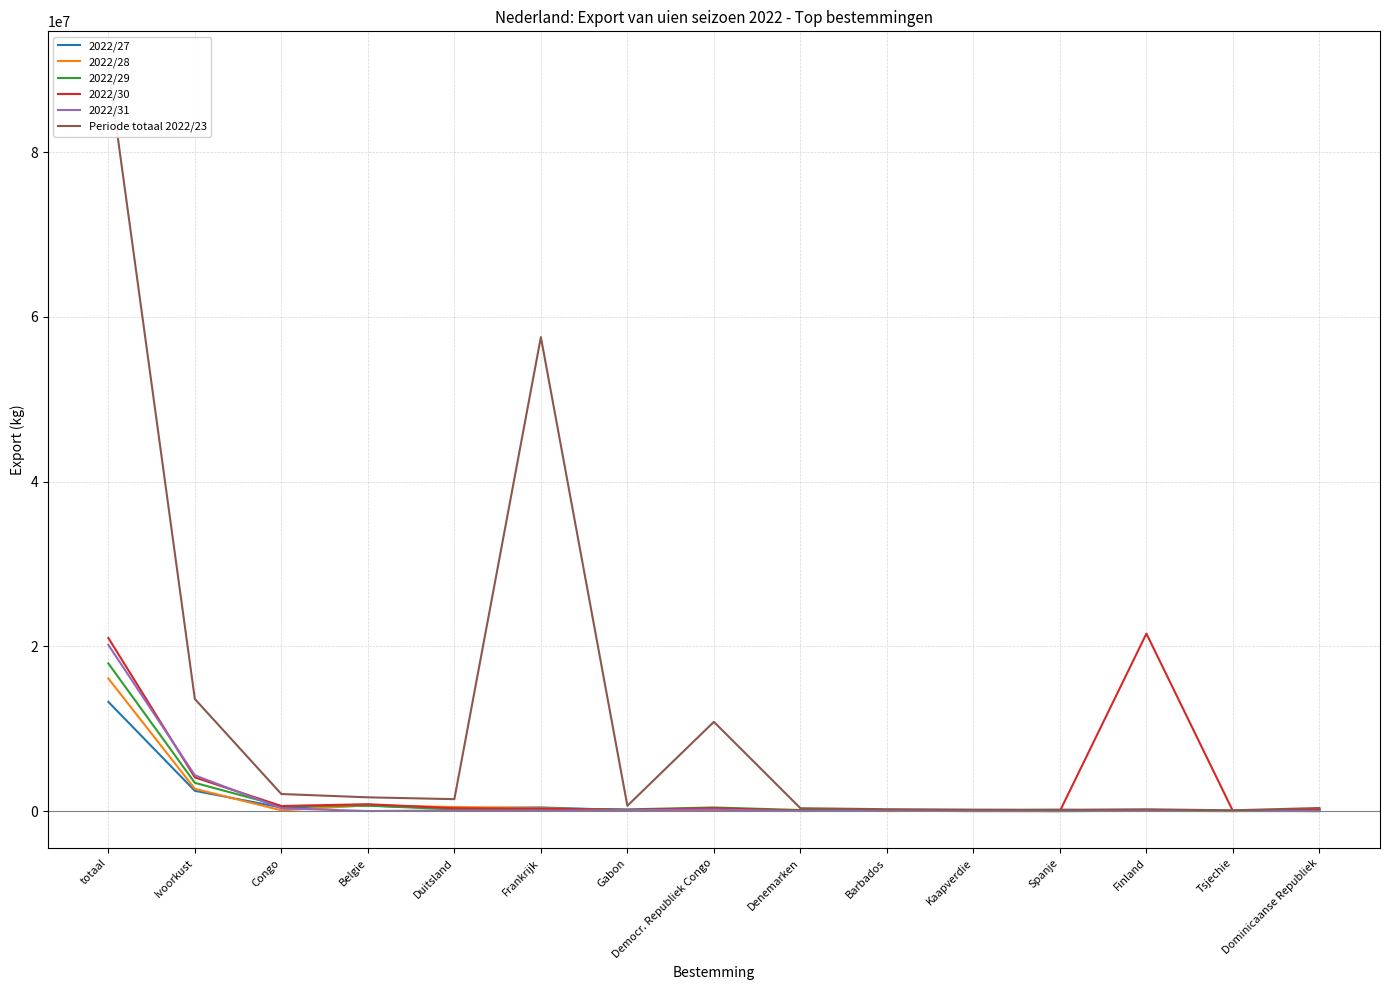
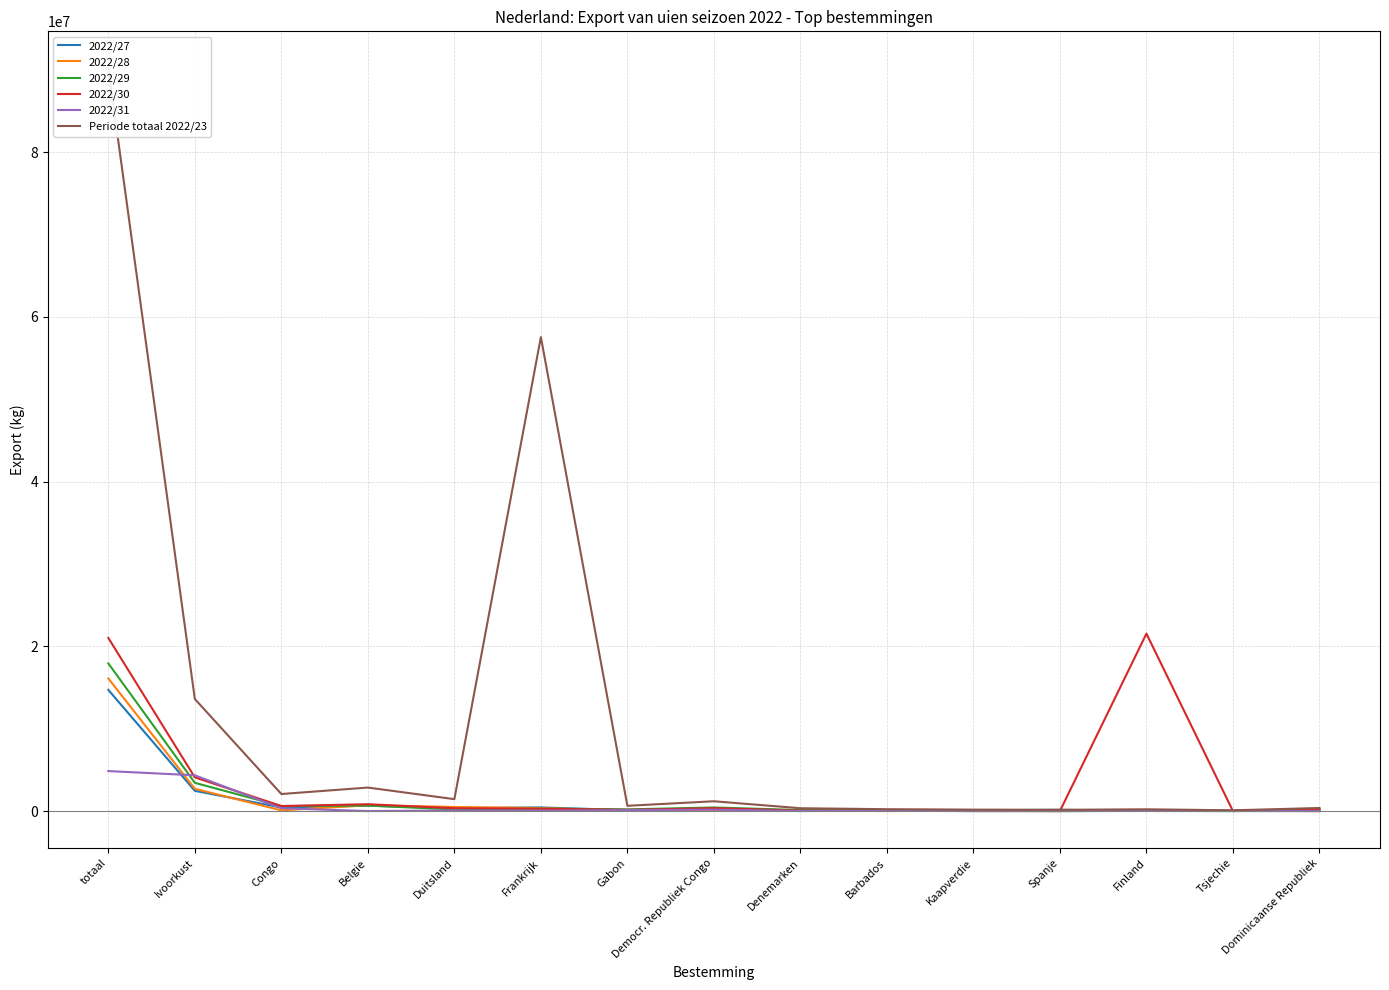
2022/27, totaal: 13000000 -> 15000000
2022/31, totaal: 20000000 -> 5000000
Periode totaal 2022/23, Belgie: 2000000 -> 3000000
Periode totaal 2022/23, Democr. Republiek Congo: 11000000 -> 1000000
